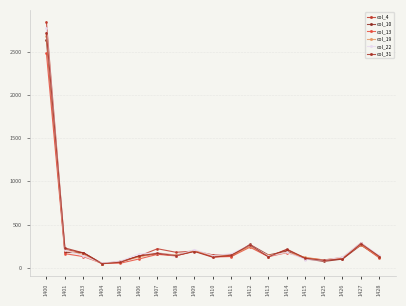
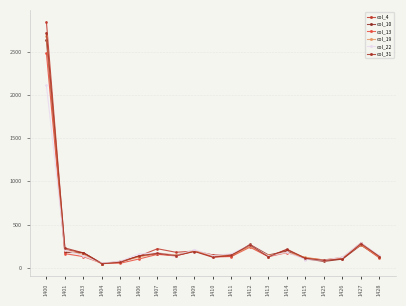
col_22, 1400: 2800 -> 2100
